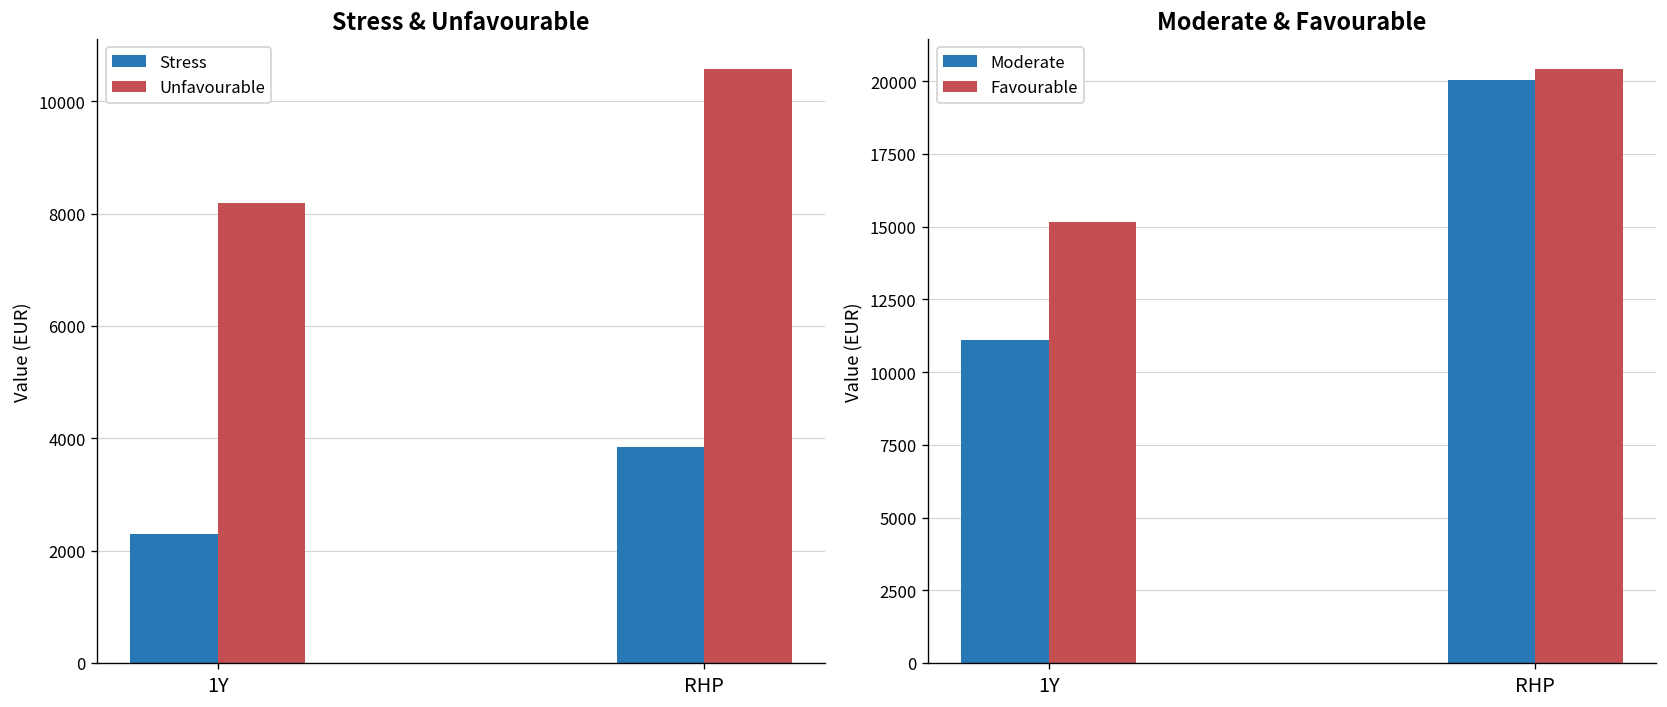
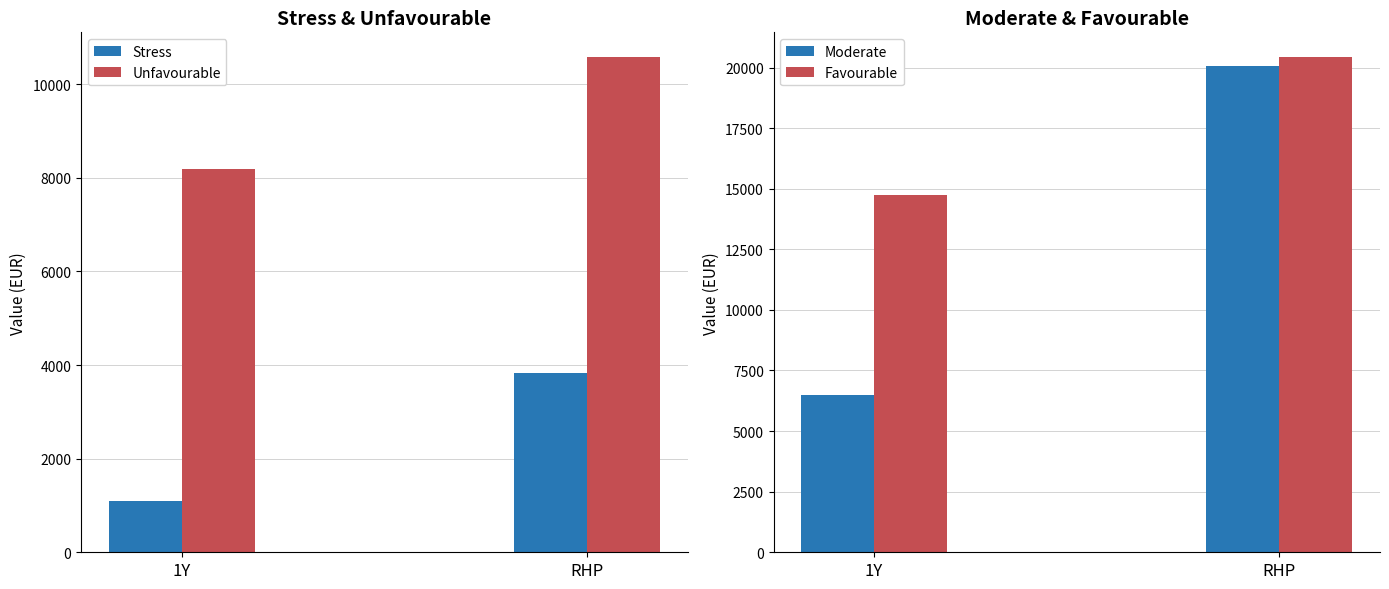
Stress & Unfavourable, Stress, 1Y: 2300 -> 1100
Moderate & Favourable, Moderate, 1Y: 11100 -> 6500
Moderate & Favourable, Favourable, 1Y: 15200 -> 14700
